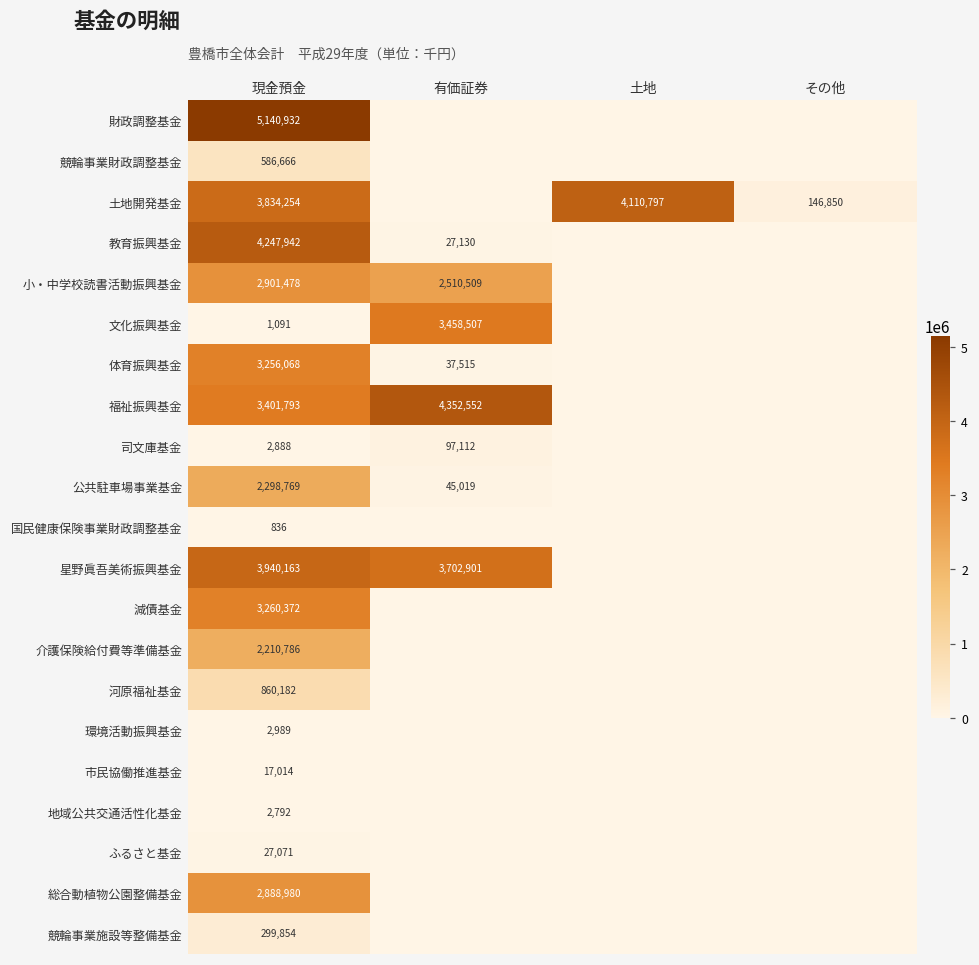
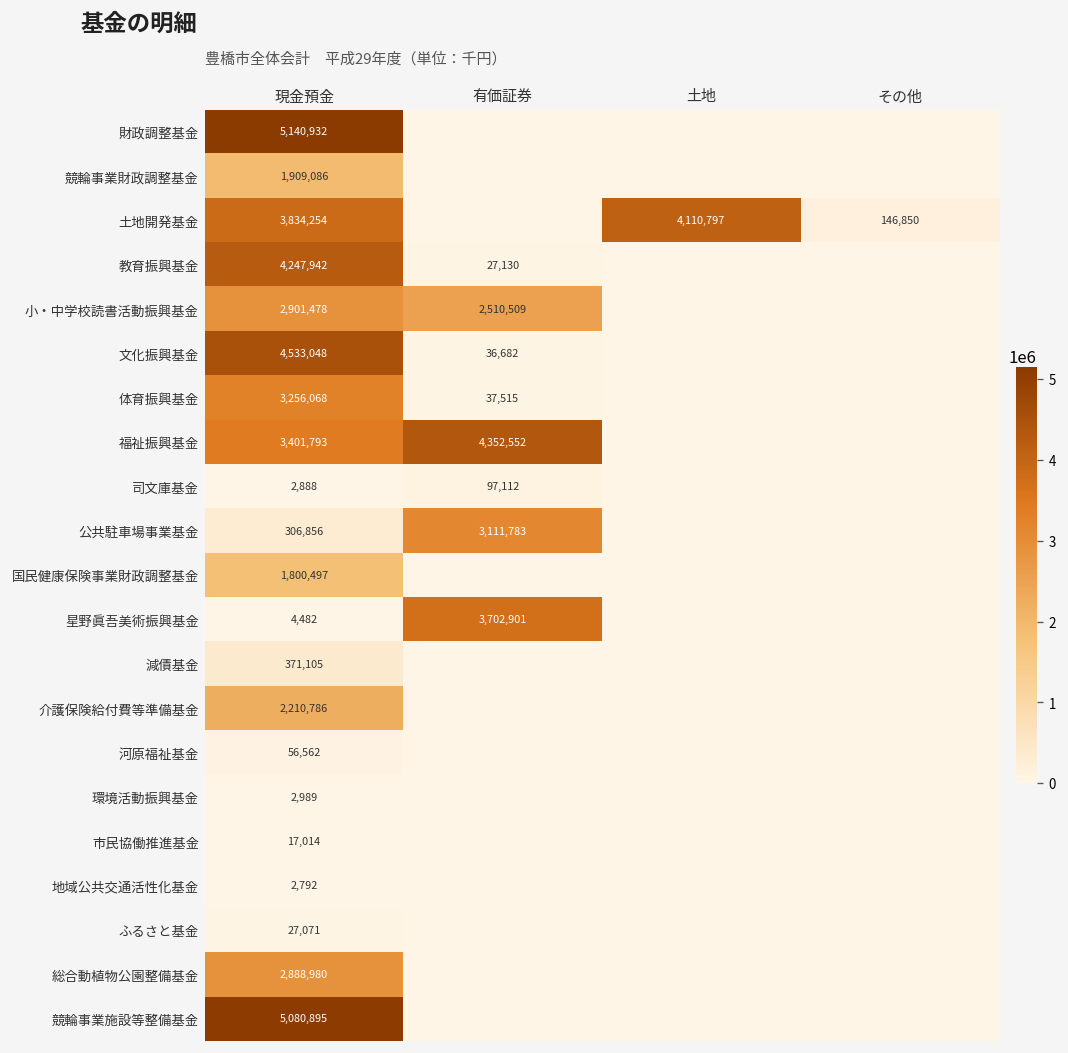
競輪事業財政調整基金, 現金預金: 586,666 -> 1,909,086
文化振興基金, 現金預金: 1,091 -> 4,533,048
文化振興基金, 有価証券: 3,458,507 -> 36,682
公共駐車場事業基金, 現金預金: 2,298,769 -> 306,856
公共駐車場事業基金, 有価証券: 45,019 -> 3,111,783
国民健康保険事業財政調整基金, 現金預金: 836 -> 1,800,497
星野眞吾美術振興基金, 現金預金: 3,940,163 -> 4,482
減債基金, 現金預金: 3,260,372 -> 371,105
河原福祉基金, 現金預金: 860,182 -> 56,562
競輪事業施設等整備基金, 現金預金: 299,854 -> 5,080,895
